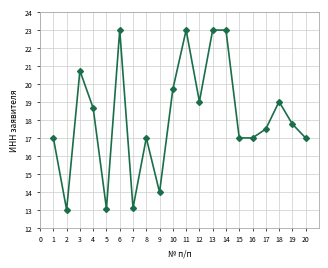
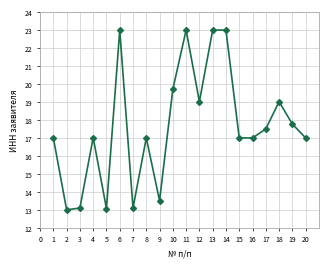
3: 20.7 -> 13.1
4: 18.7 -> 17.0
9: 14.0 -> 13.5
